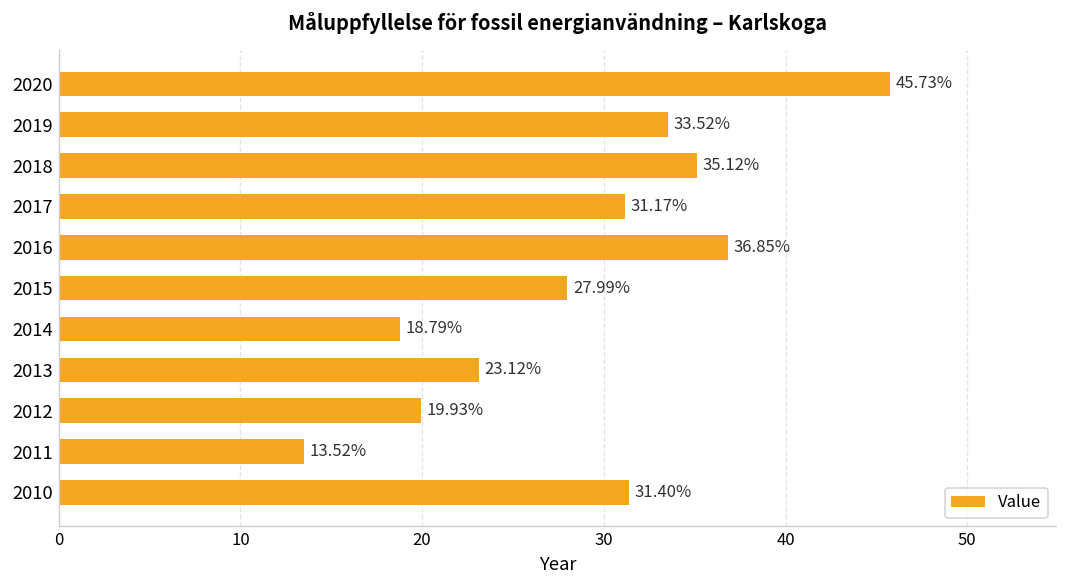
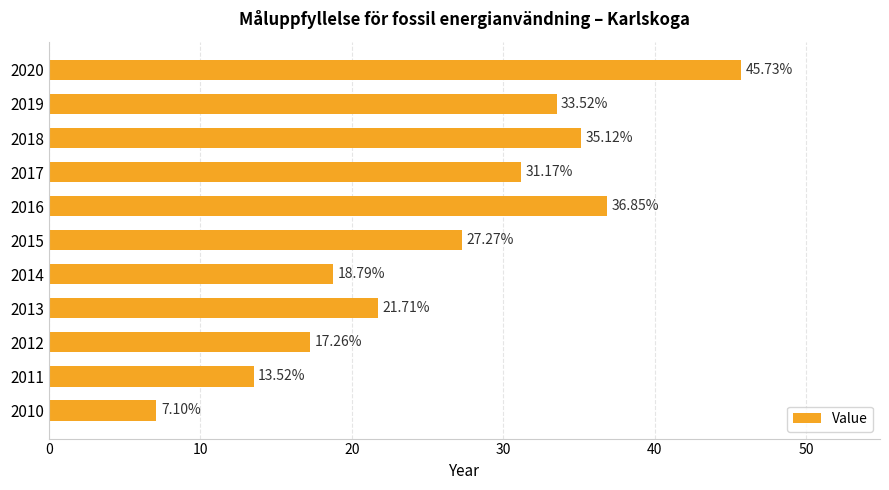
2015: 27.99% -> 27.27%
2013: 23.12% -> 21.71%
2012: 19.93% -> 17.26%
2010: 31.40% -> 7.10%
